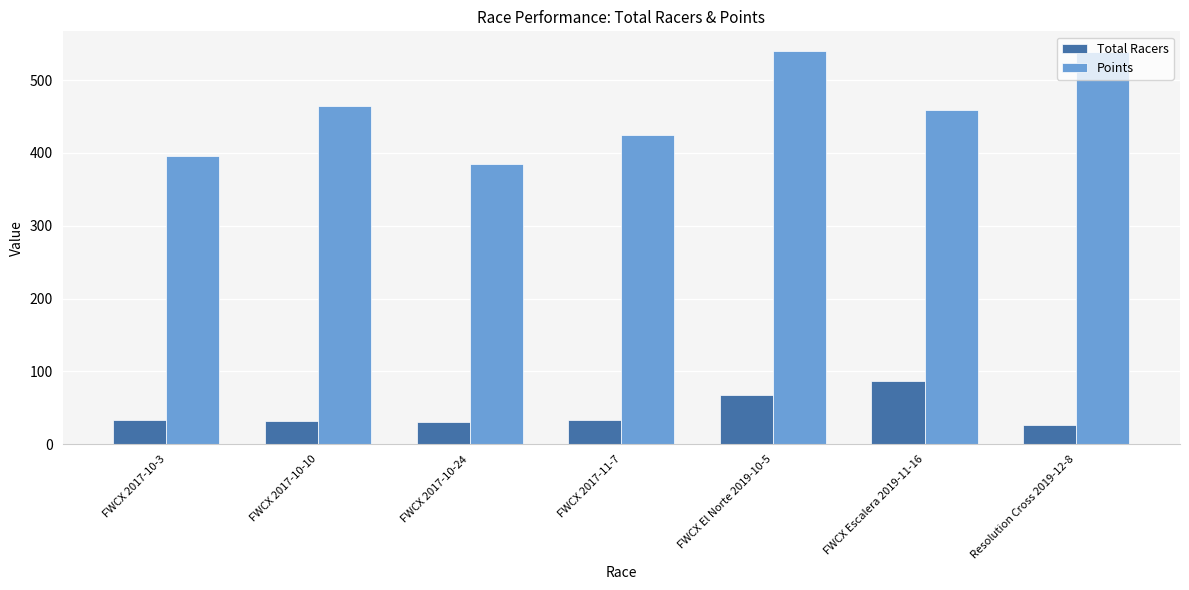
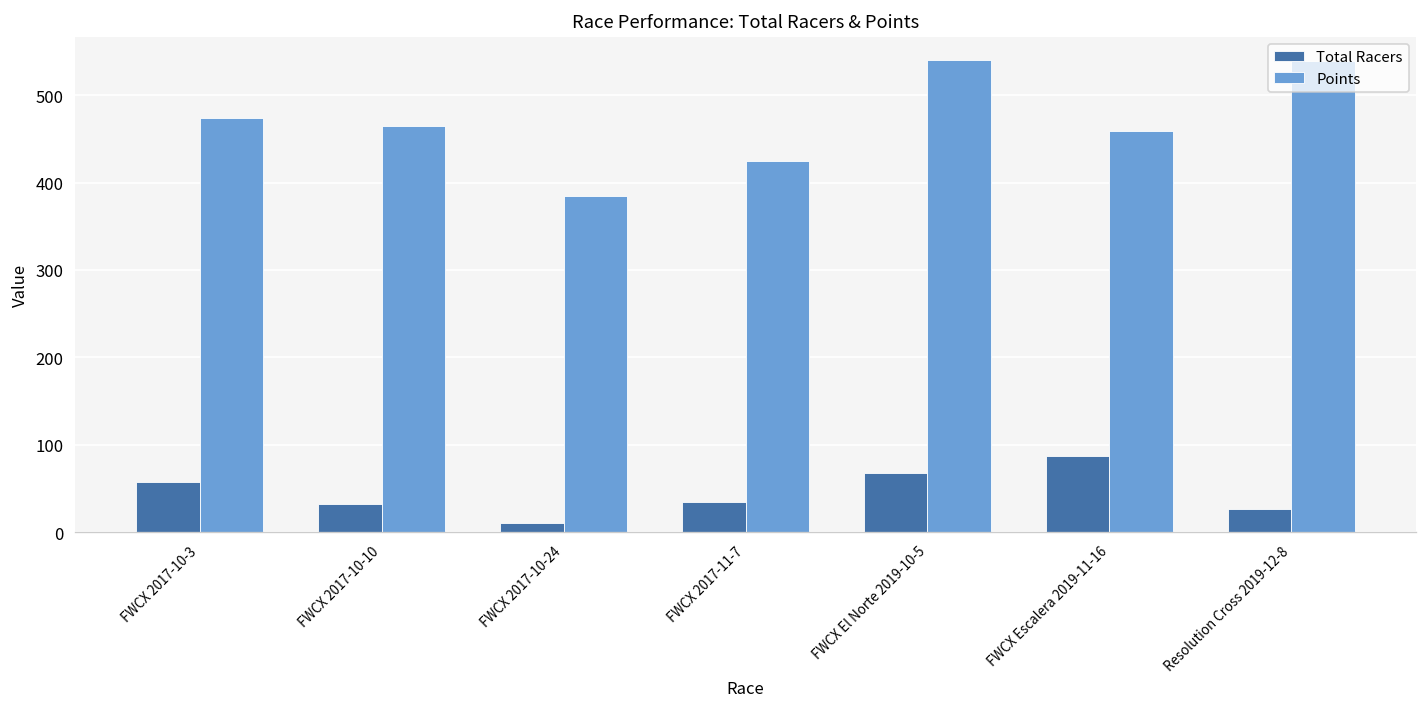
Total Racers, FWCX 2017-10-3: 30 -> 60
Points, FWCX 2017-10-3: 400 -> 470
Total Racers, FWCX 2017-10-24: 30 -> 10
